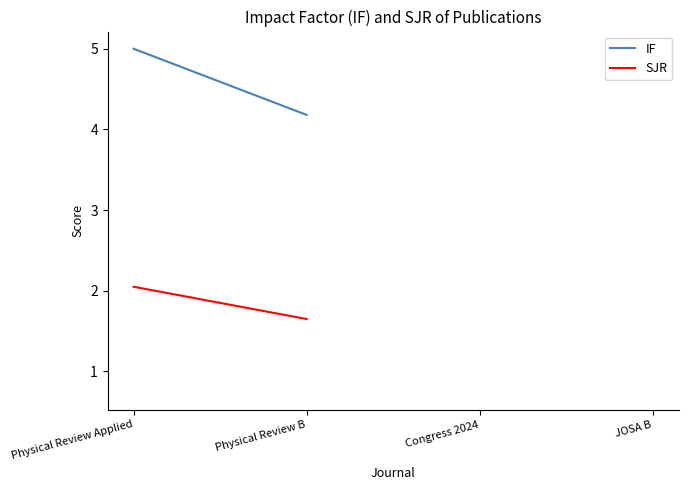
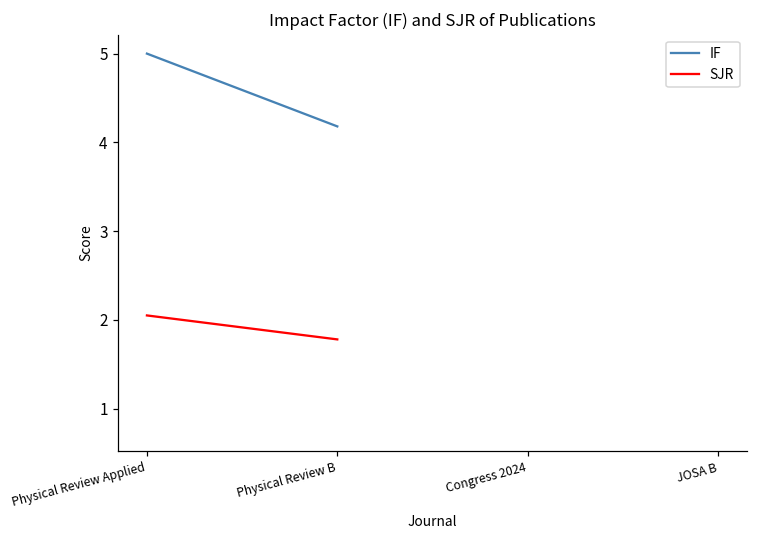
SJR, Physical Review B: 1.7 -> 1.8
